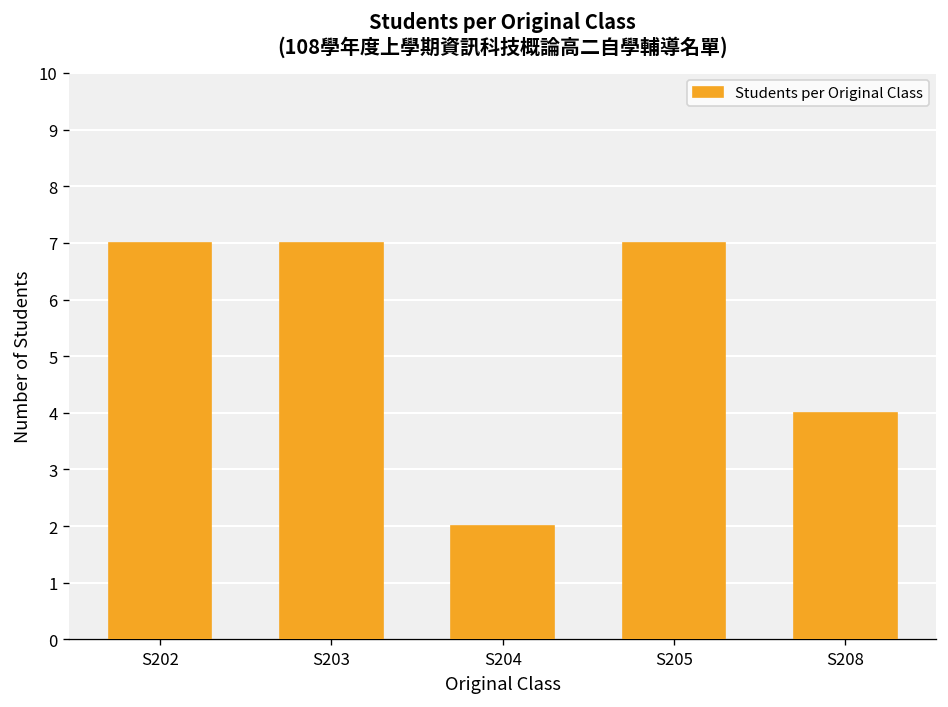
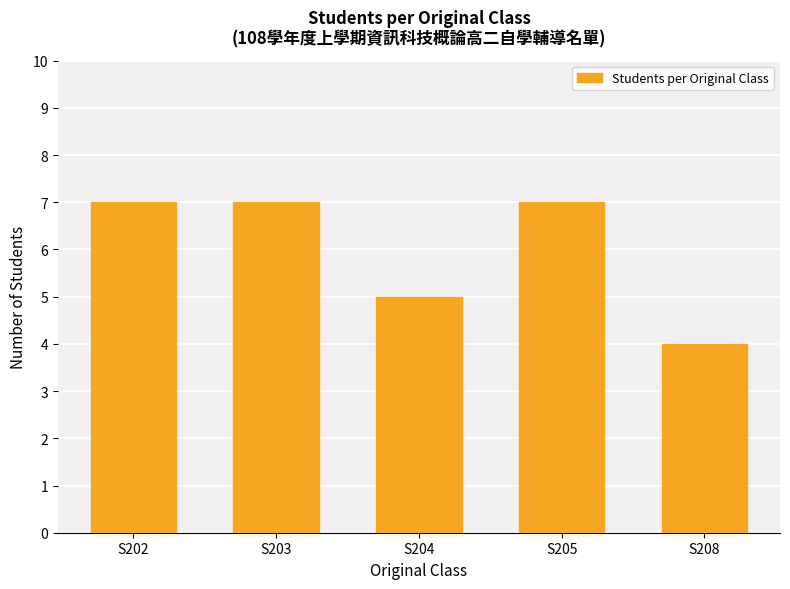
S204: 2 -> 5
